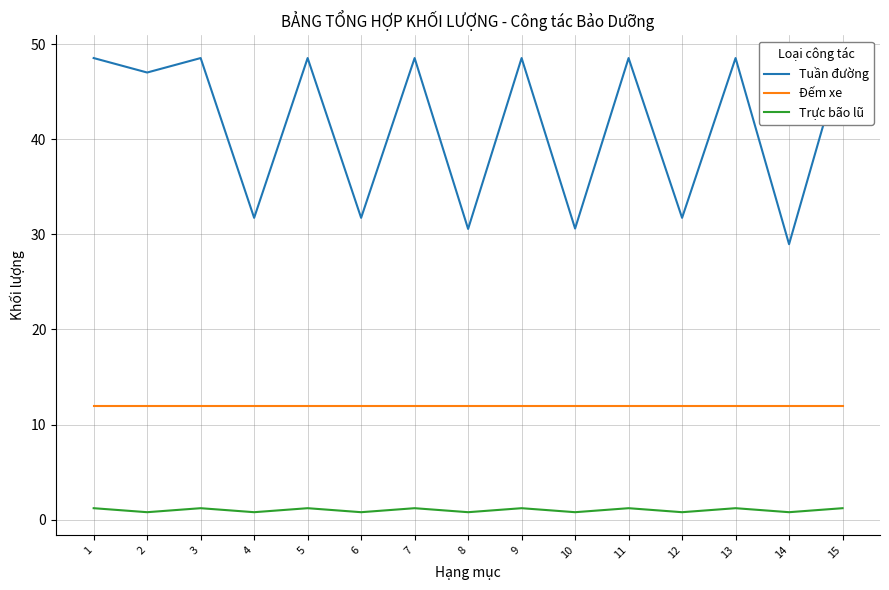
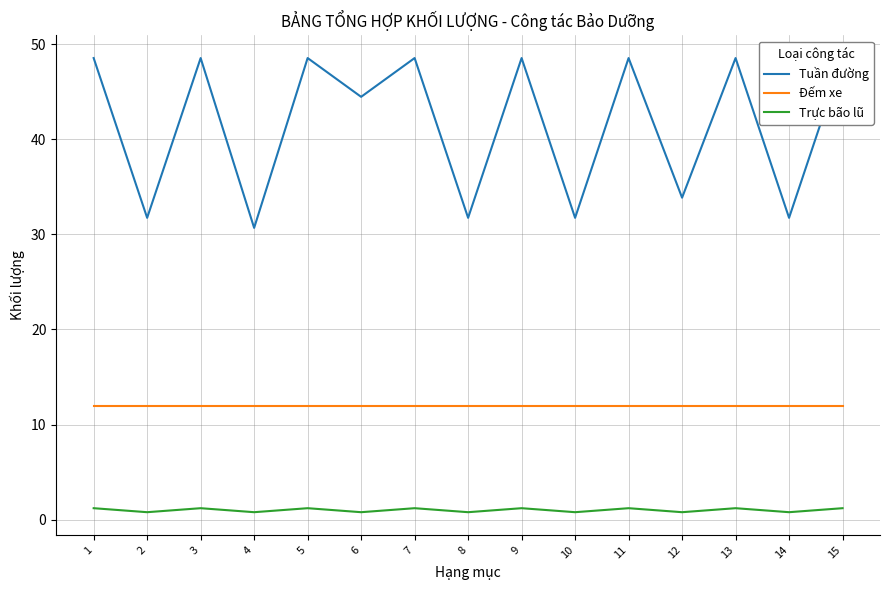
Tuần đường, 2: 47 -> 32
Tuần đường, 4: 32 -> 31
Tuần đường, 6: 32 -> 44
Tuần đường, 8: 31 -> 32
Tuần đường, 10: 31 -> 32
Tuần đường, 12: 32 -> 34
Tuần đường, 14: 29 -> 32
